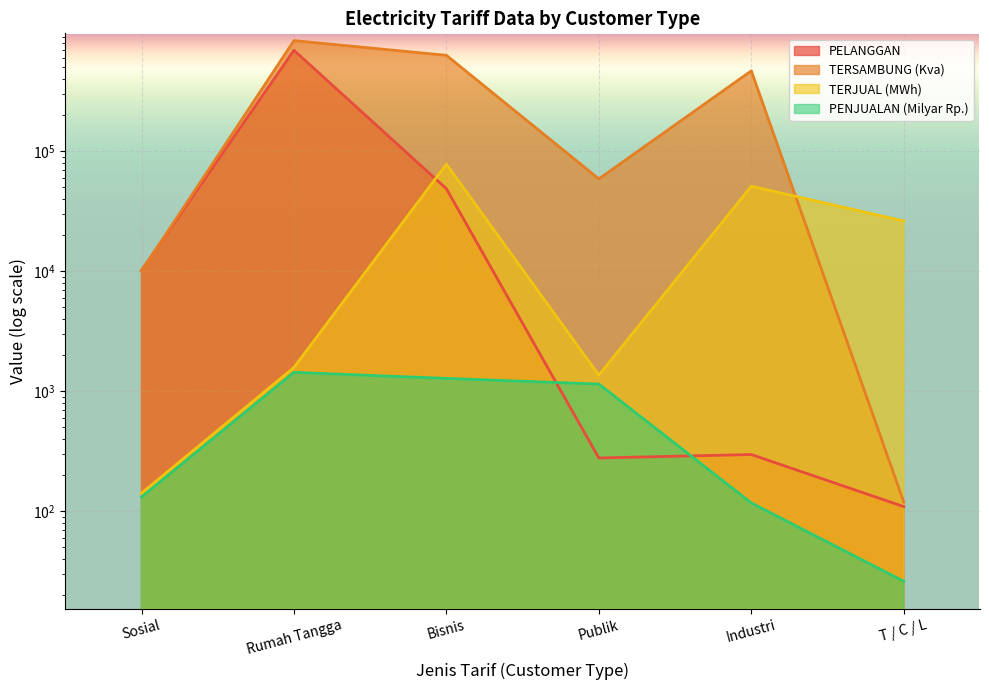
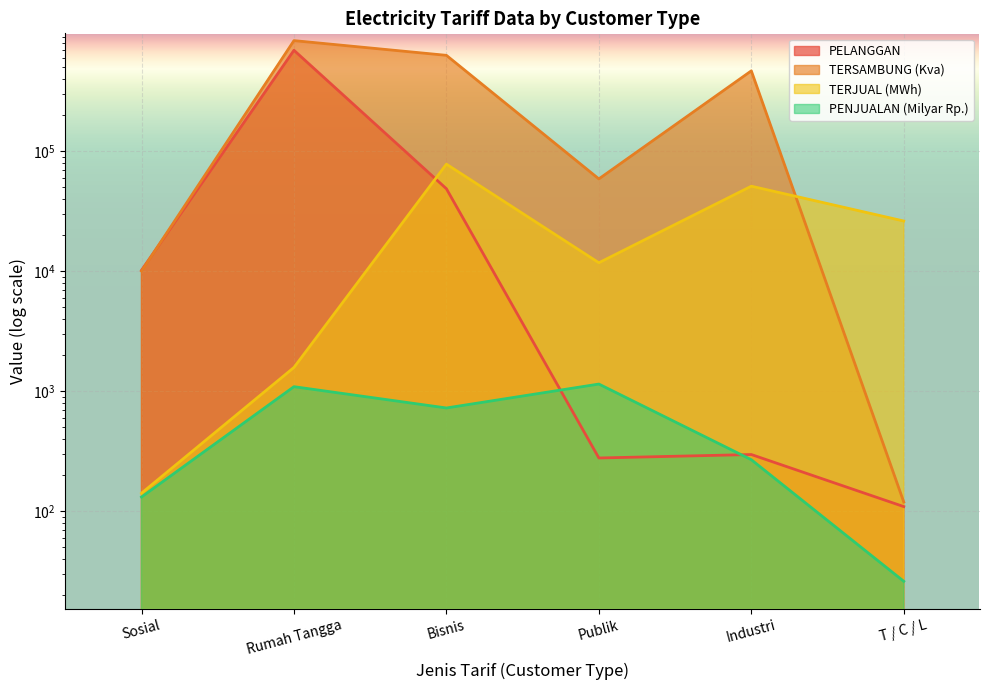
PENJUALAN (Milyar Rp.), Rumah Tangga: 1400 -> 1100
PENJUALAN (Milyar Rp.), Bisnis: 1300 -> 700
TERJUAL (MWh), Publik: 1400 -> 12000
PENJUALAN (Milyar Rp.), Industri: 120 -> 270
